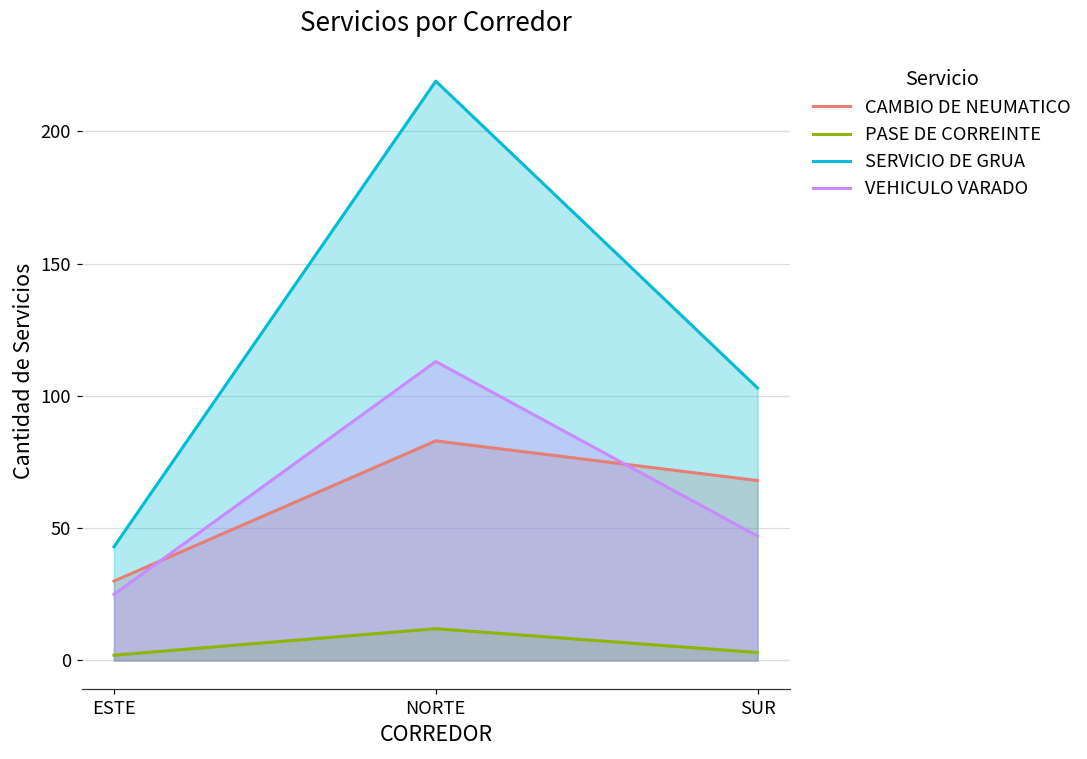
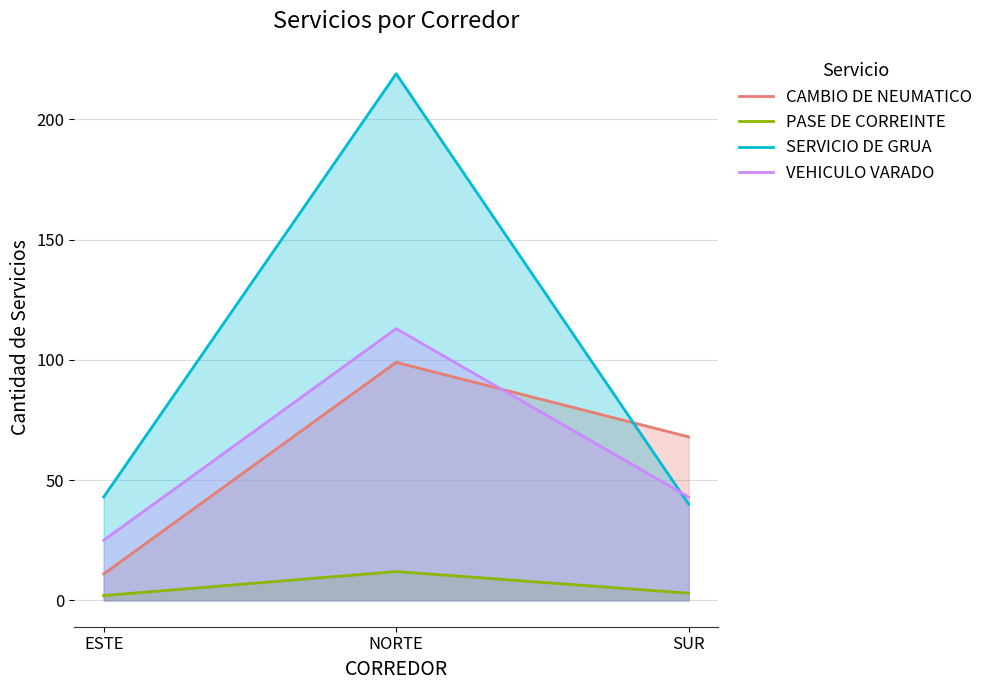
CAMBIO DE NEUMATICO, ESTE: 30 -> 11
CAMBIO DE NEUMATICO, NORTE: 83 -> 99
SERVICIO DE GRUA, SUR: 103 -> 40
VEHICULO VARADO, SUR: 47 -> 43
